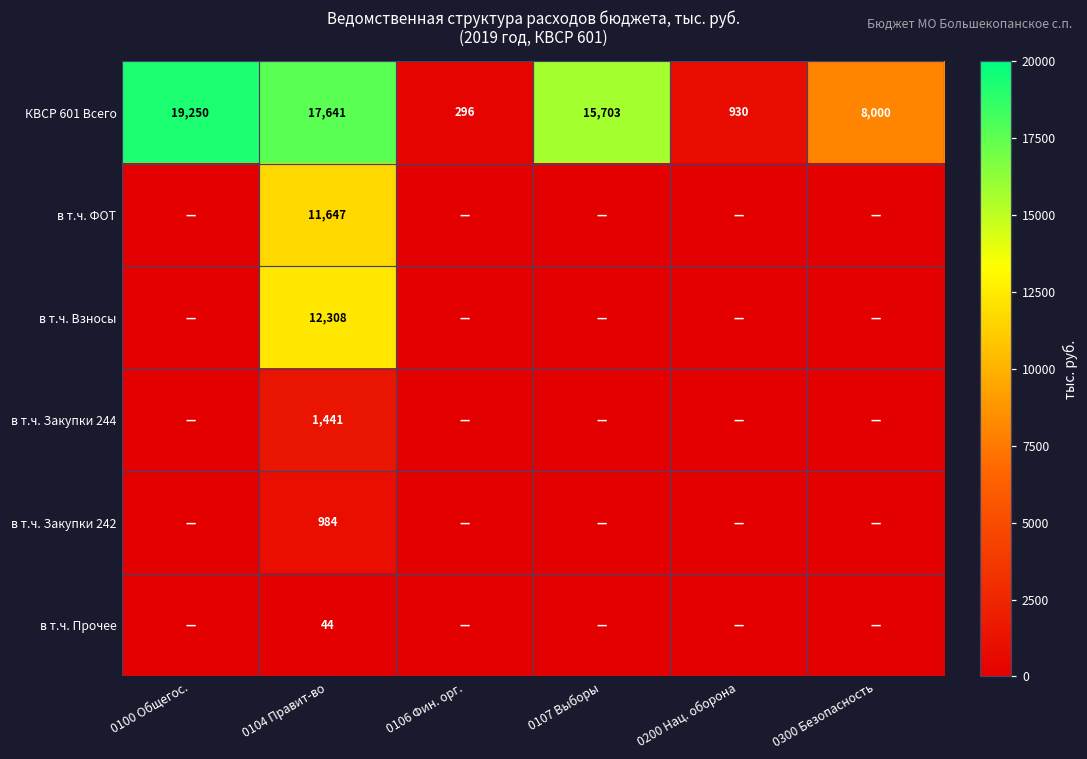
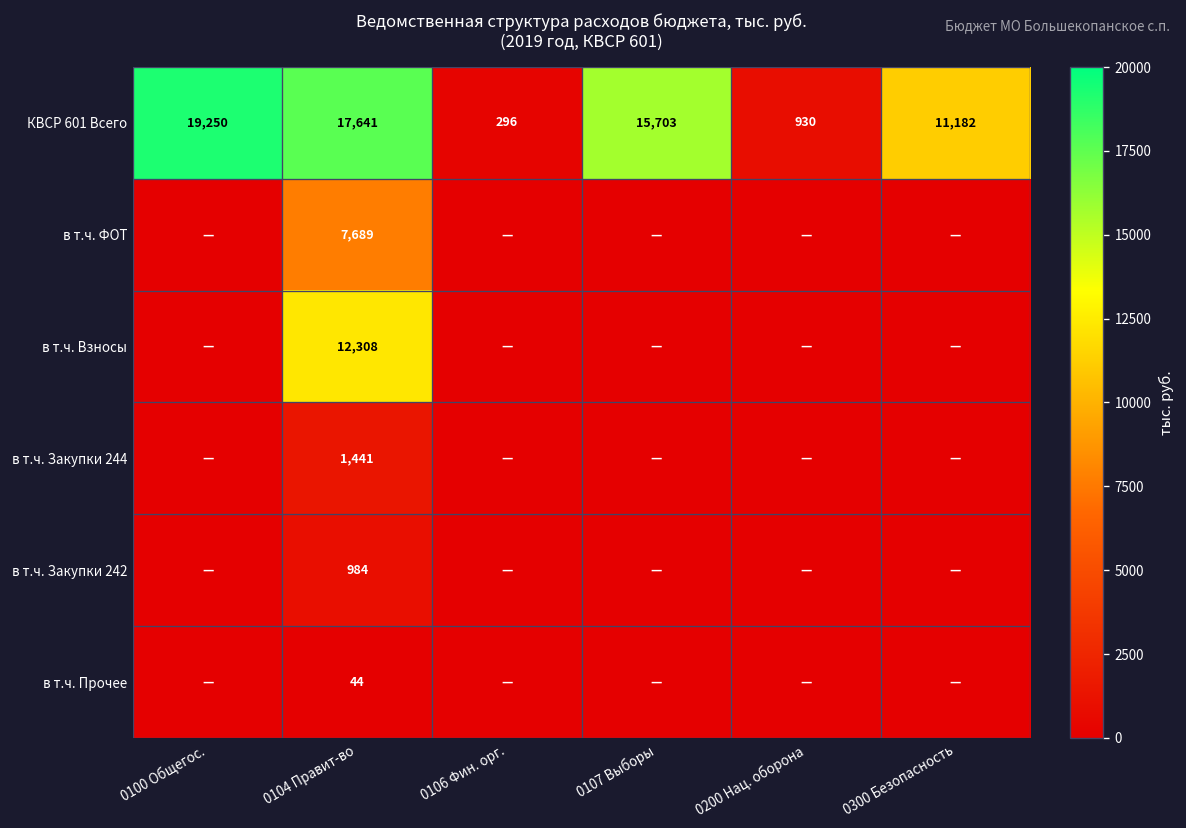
КВСР 601 Всего, 0300 Безопасность: 8,000 -> 11,182
в т.ч. ФОТ, 0104 Правит-во: 11,647 -> 7,689
